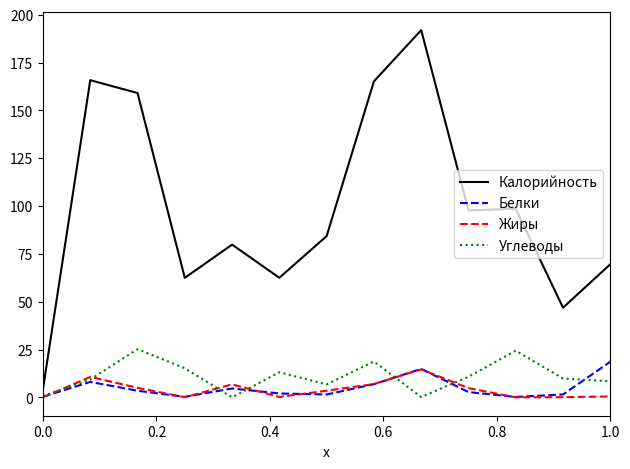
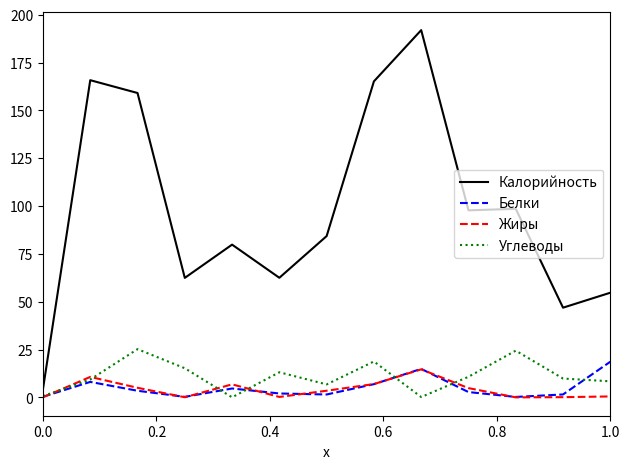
Калорийность, 1.0: 70 -> 55
